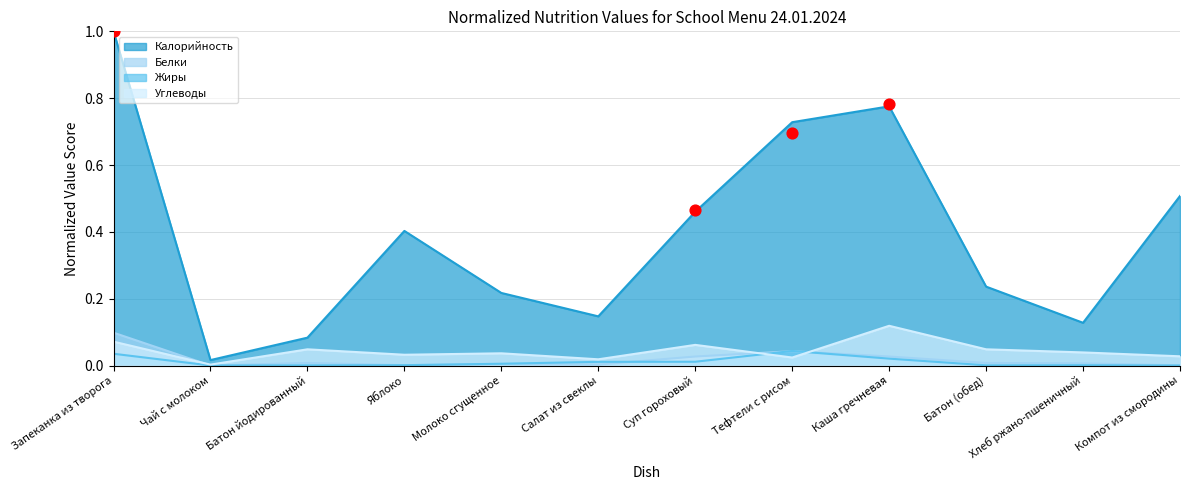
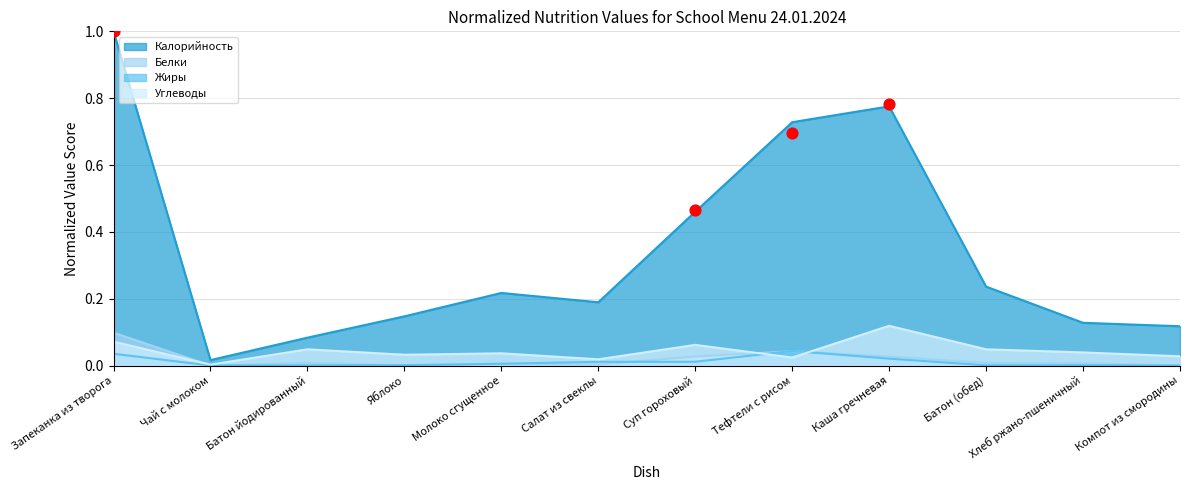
Калорийность, Яблоко: 0.40 -> 0.15
Калорийность, Салат из свеклы: 0.15 -> 0.19
Калорийность, Компот из смородины: 0.51 -> 0.12
